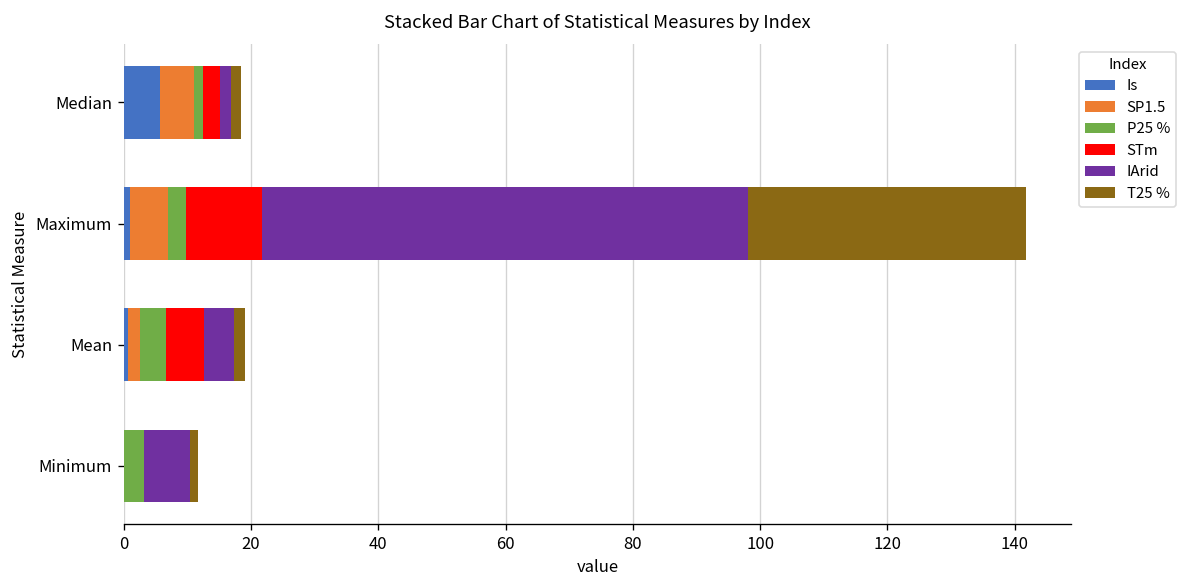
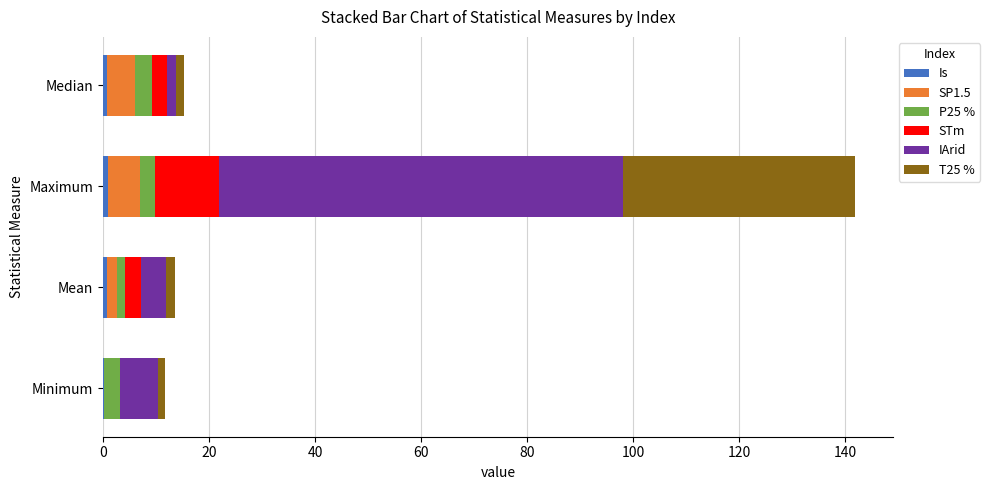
Is, Median: 6 -> 1
P25 %, Median: 1 -> 3
P25 %, Mean: 4 -> 2
STm, Mean: 6 -> 3
